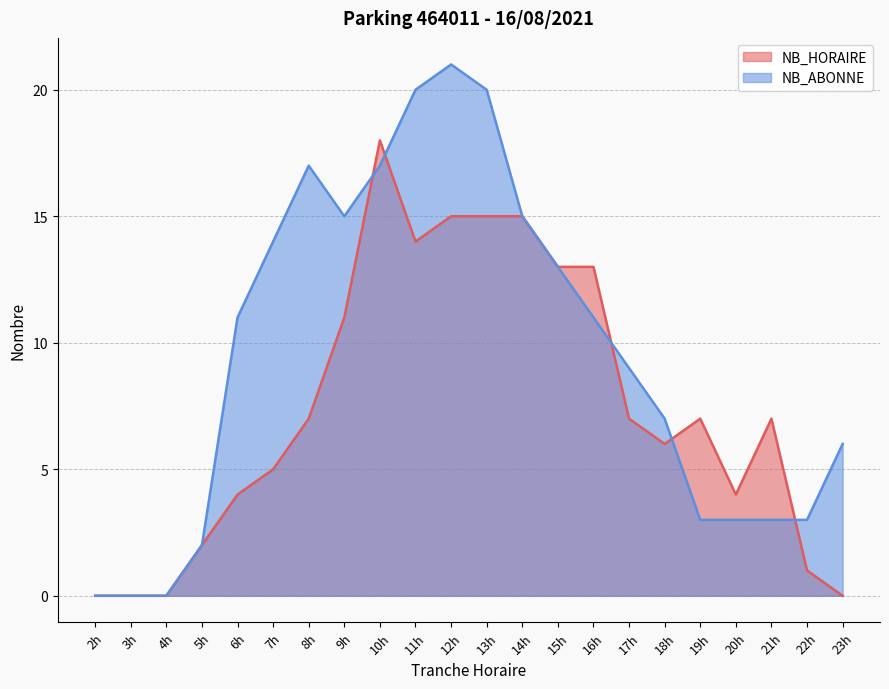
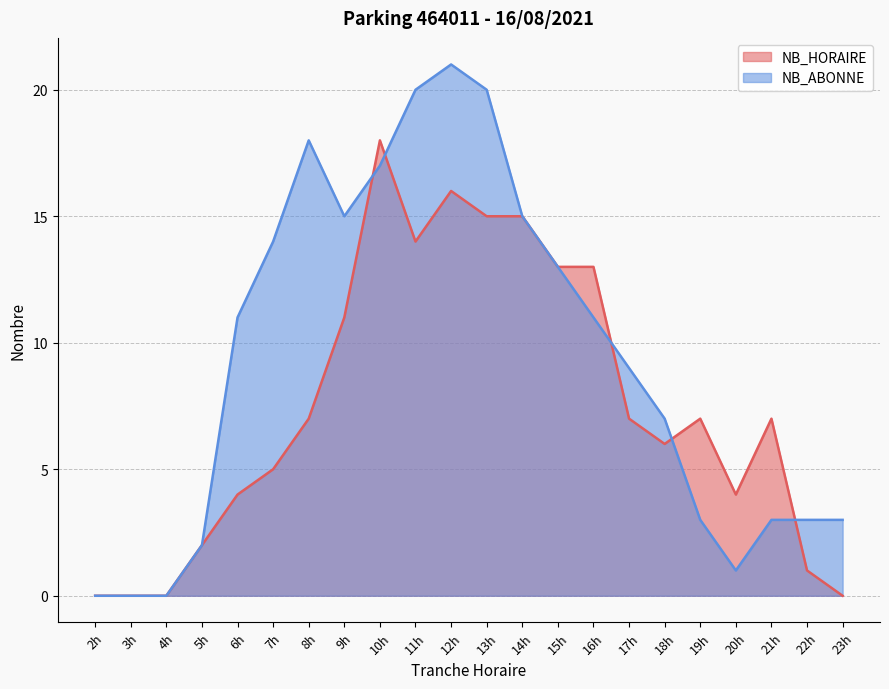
NB_ABONNE, 8h: 17 -> 18
NB_HORAIRE, 12h: 15 -> 16
NB_ABONNE, 20h: 3 -> 1
NB_ABONNE, 23h: 6 -> 3
